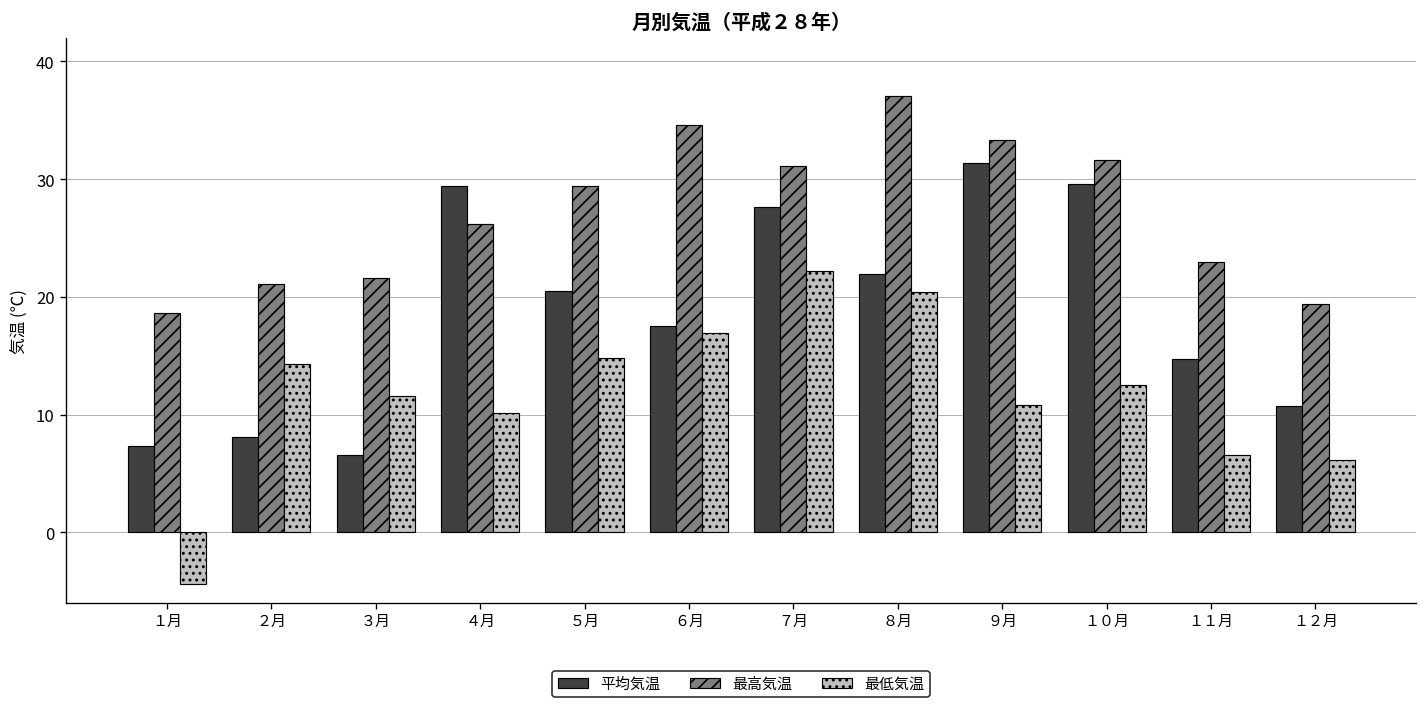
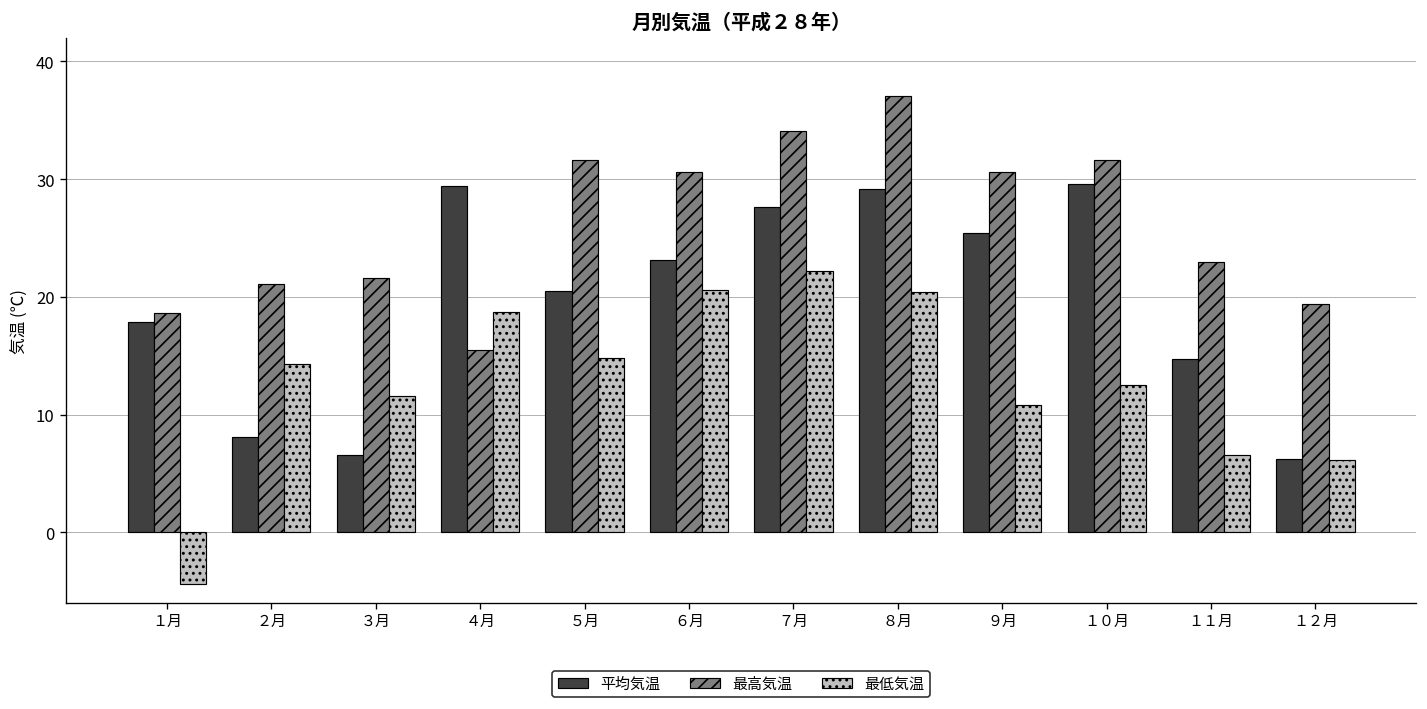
平均気温, １月: 7 -> 18
最高気温, ４月: 26 -> 16
最低気温, ４月: 10 -> 19
最高気温, ５月: 29 -> 32
平均気温, ６月: 18 -> 23
最高気温, ６月: 35 -> 31
最低気温, ６月: 17 -> 21
最高気温, ７月: 31 -> 34
平均気温, ８月: 22 -> 29
平均気温, ９月: 31 -> 25
最高気温, ９月: 33 -> 31
平均気温, １２月: 11 -> 6
